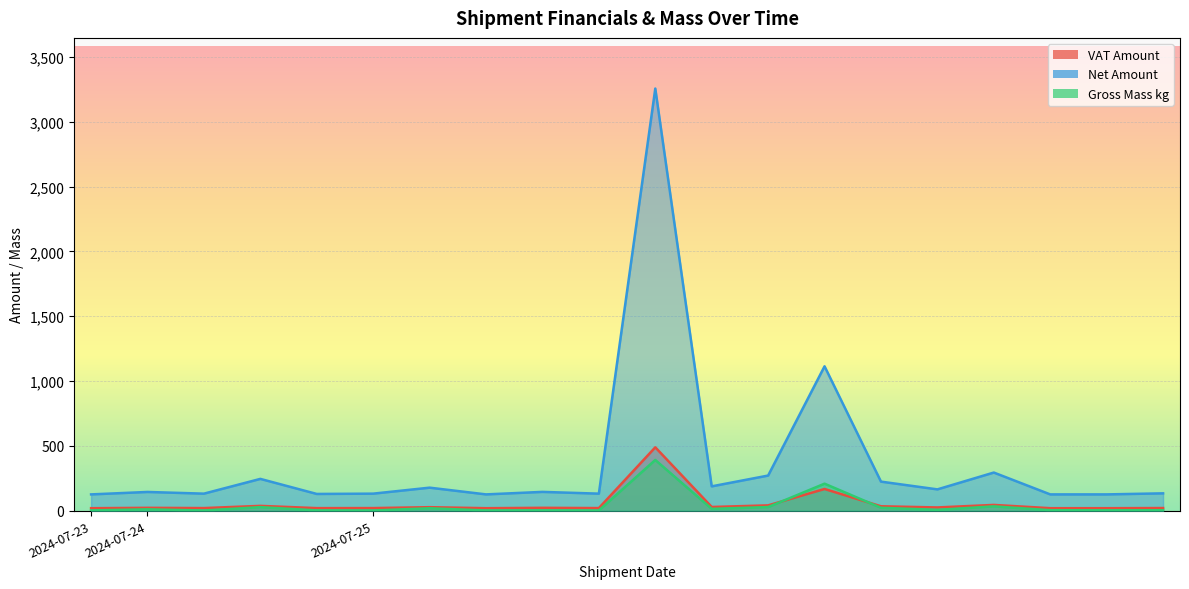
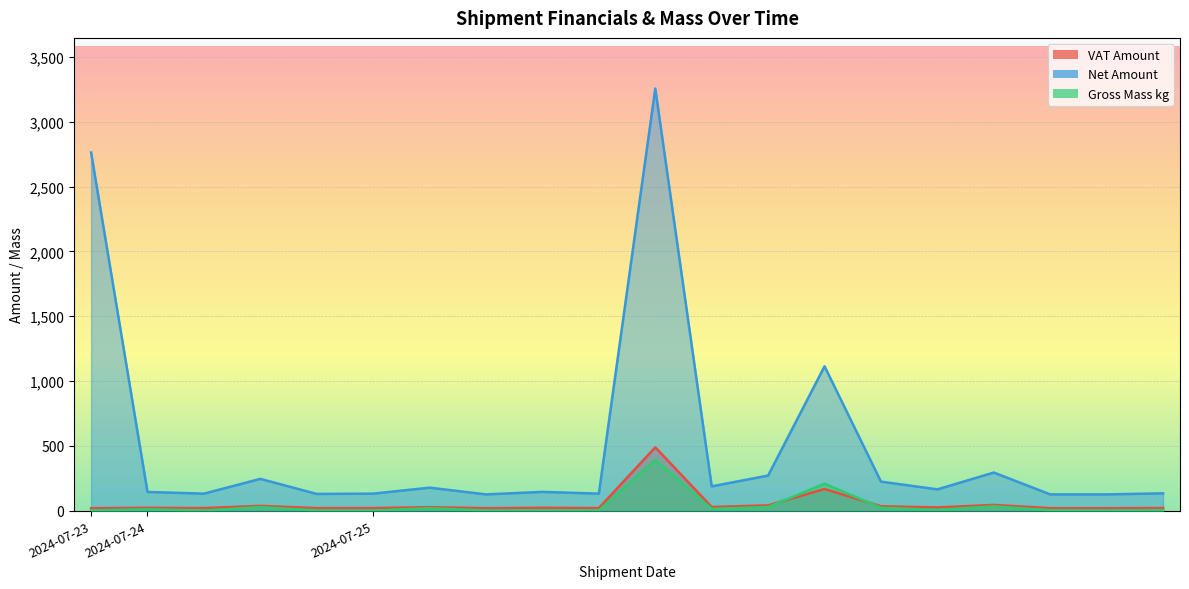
Net Amount, 2024-07-23: 130 -> 2,760
